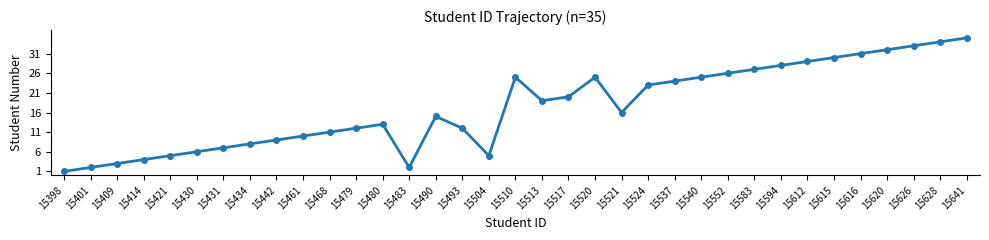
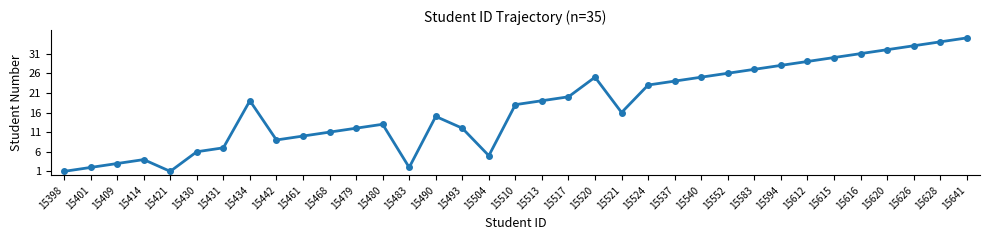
15421: 5 -> 1
15434: 8 -> 19
15510: 25 -> 18
